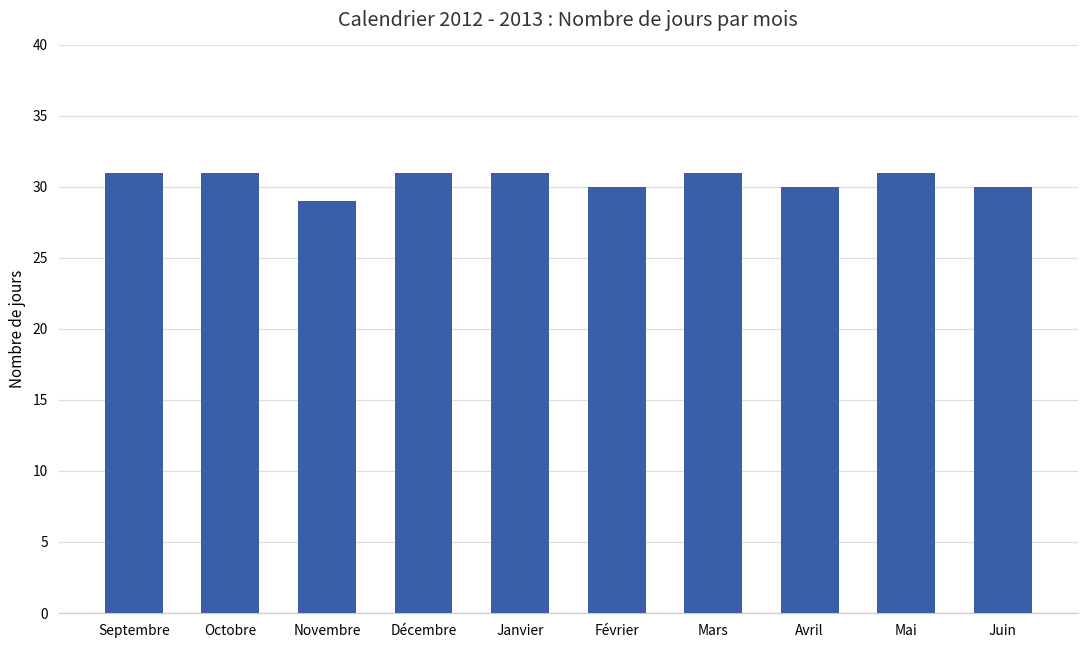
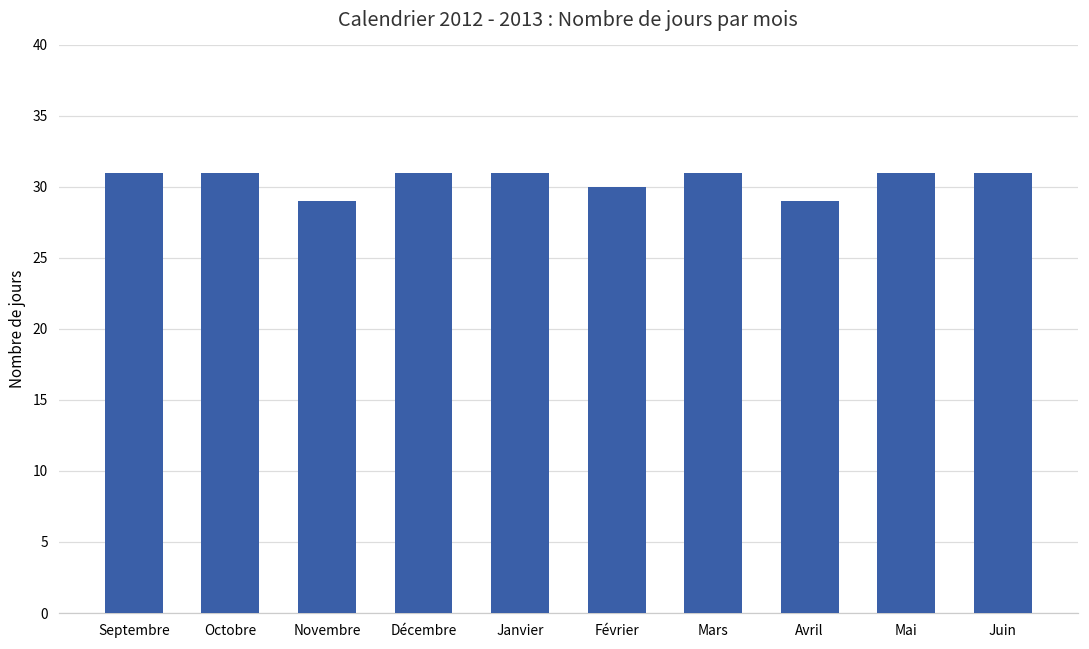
Avril: 30 -> 29
Juin: 30 -> 31
